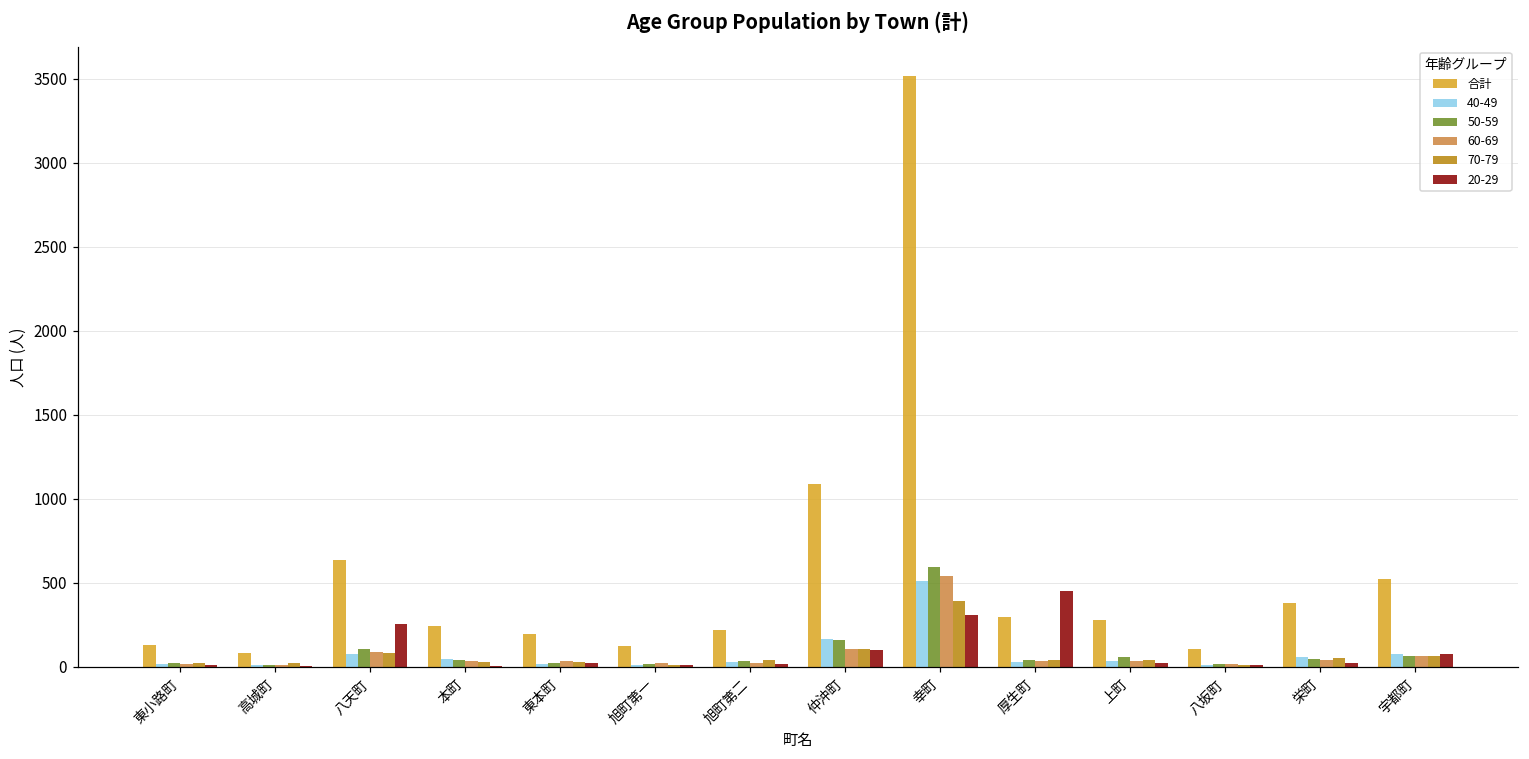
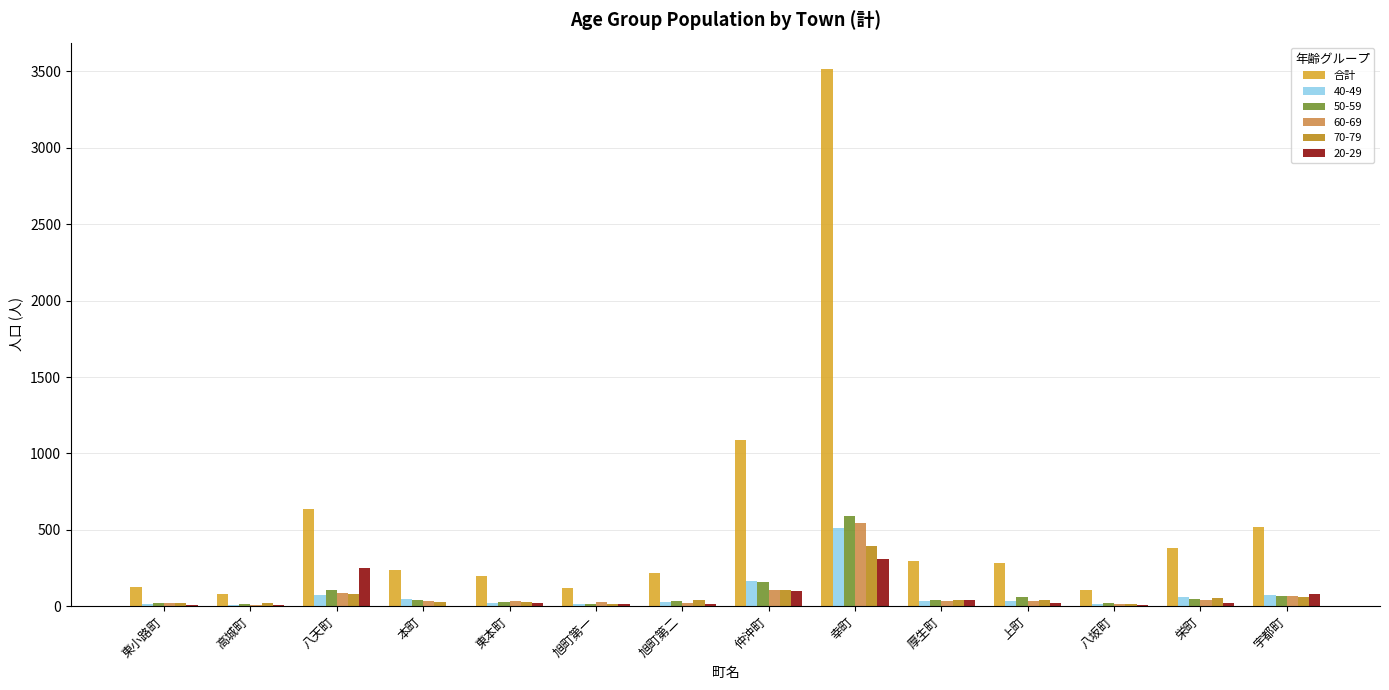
20-29, 厚生町: 450 -> 40
